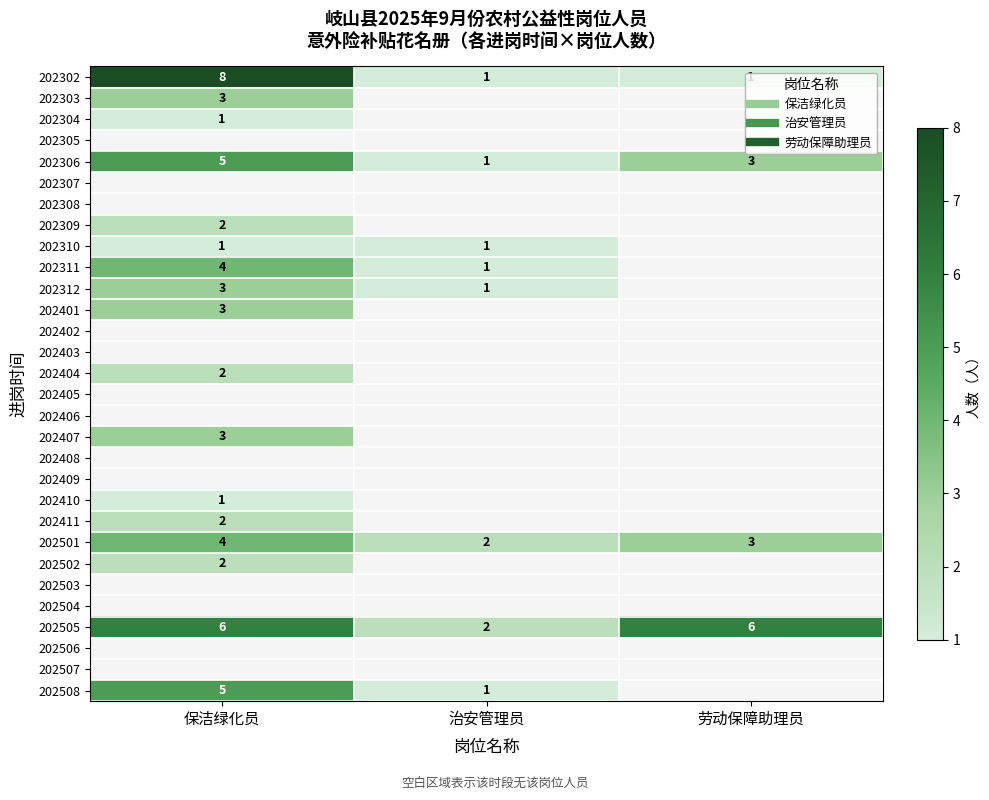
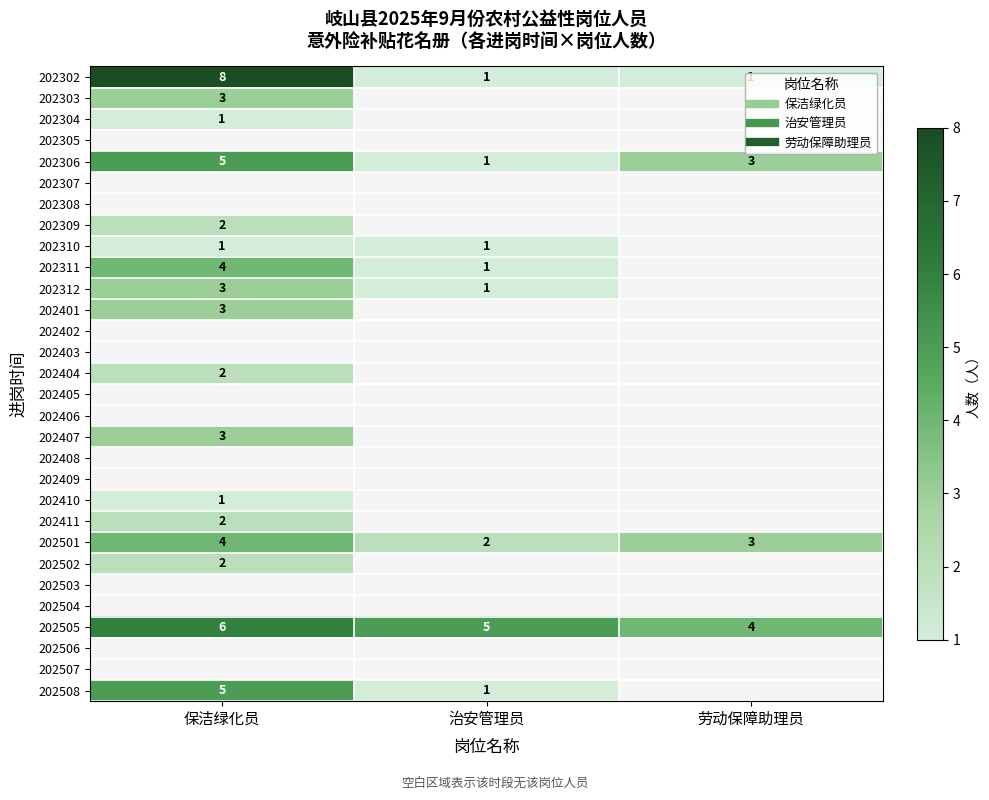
202505, 治安管理员: 2 -> 5
202505, 劳动保障助理员: 6 -> 4
